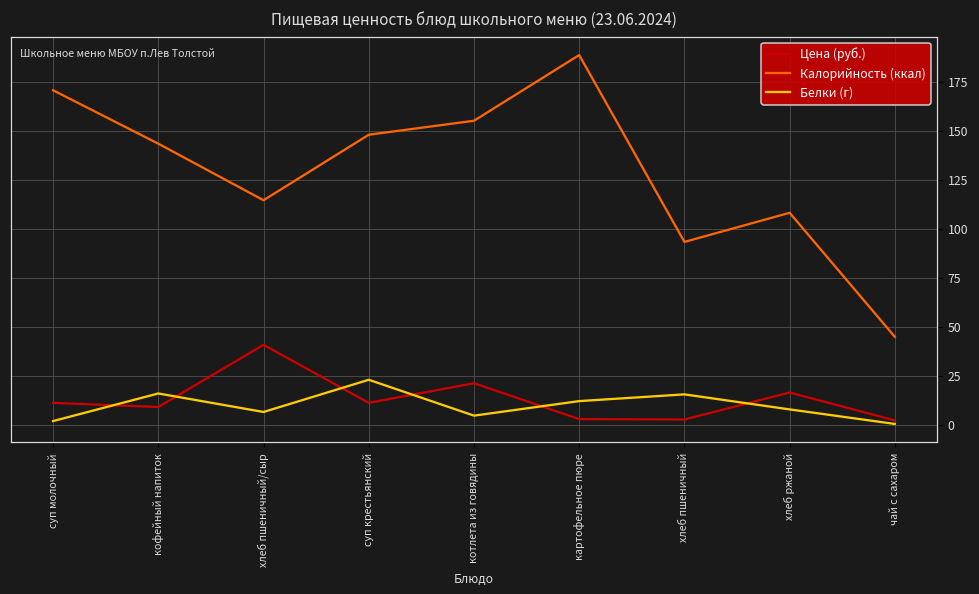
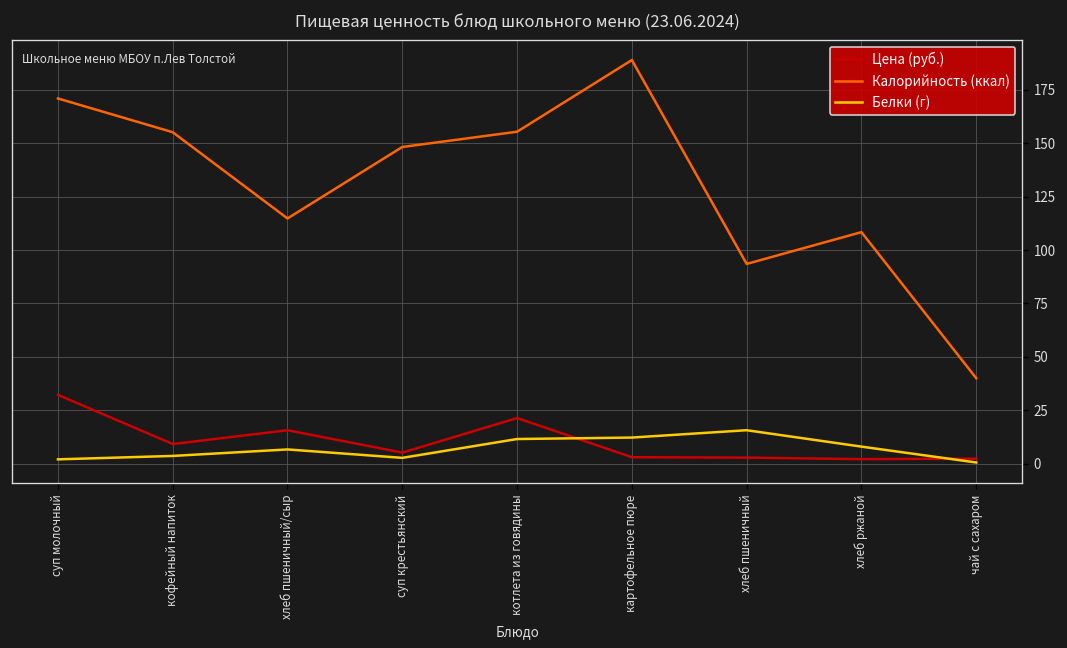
Цена (руб.), суп молочный: 11 -> 32
Калорийность (ккал), кофейный напиток: 144 -> 155
Белки (г), кофейный напиток: 16 -> 4
Цена (руб.), хлеб пшеничный/сыр: 41 -> 16
Цена (руб.), суп крестьянский: 11 -> 5
Белки (г), суп крестьянский: 23 -> 3
Белки (г), котлета из говядины: 5 -> 12
Цена (руб.), хлеб ржаной: 17 -> 2
Калорийность (ккал), чай с сахаром: 45 -> 40
